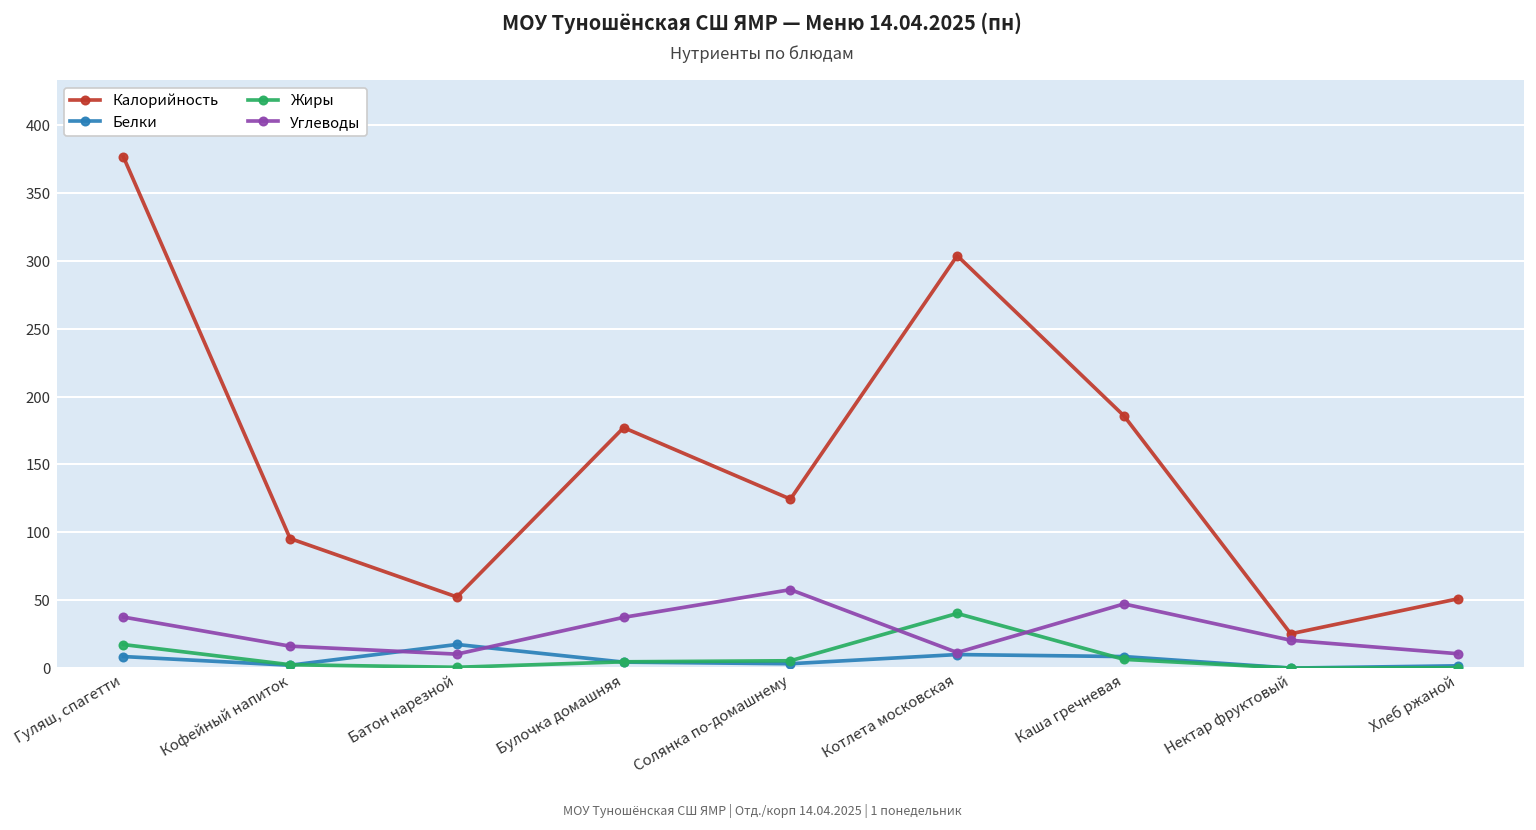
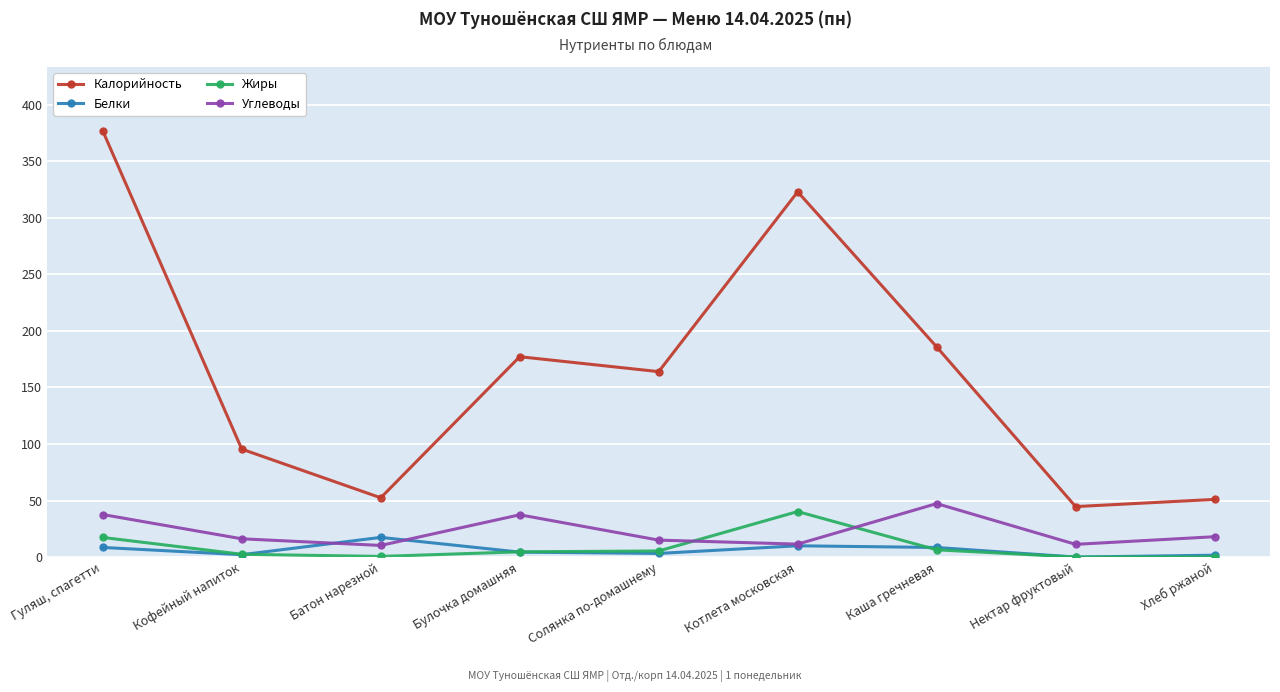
Калорийность, Солянка по-домашнему: 124 -> 164
Углеводы, Солянка по-домашнему: 58 -> 15
Калорийность, Котлета московская: 304 -> 323
Калорийность, Нектар фруктовый: 25 -> 45
Углеводы, Нектар фруктовый: 21 -> 11
Углеводы, Хлеб ржаной: 11 -> 18
